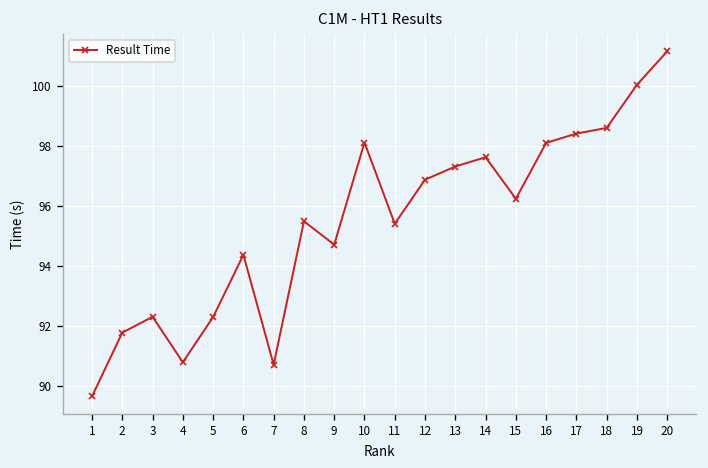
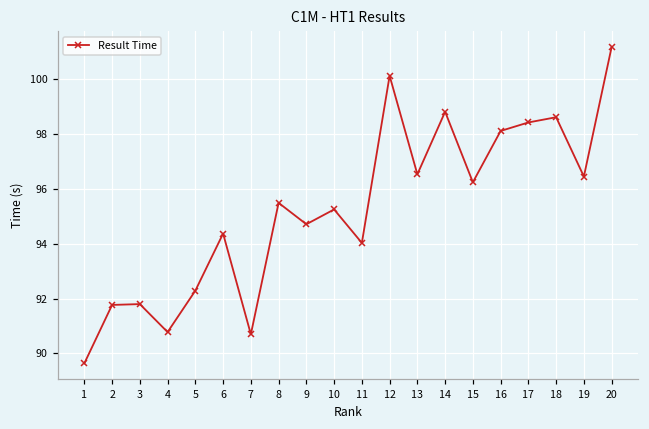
3: 92.3 -> 91.8
10: 98.1 -> 95.3
11: 95.4 -> 94.0
12: 96.9 -> 100.1
13: 97.3 -> 96.5
14: 97.6 -> 98.8
19: 100.1 -> 96.5
